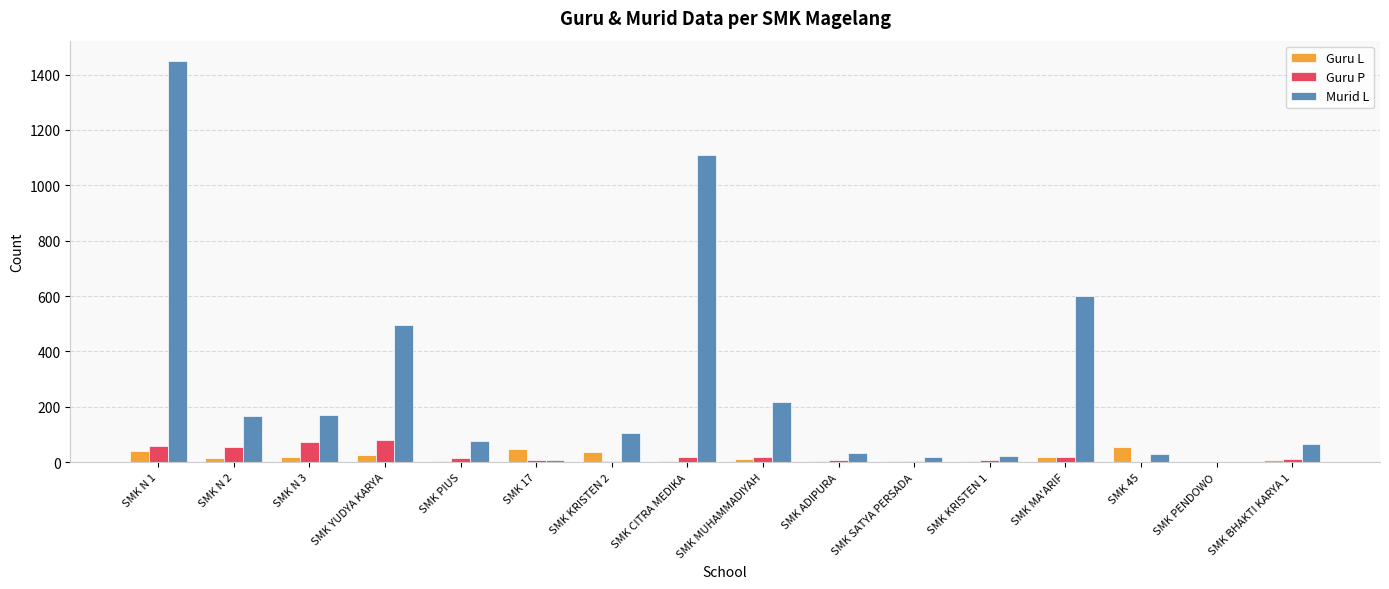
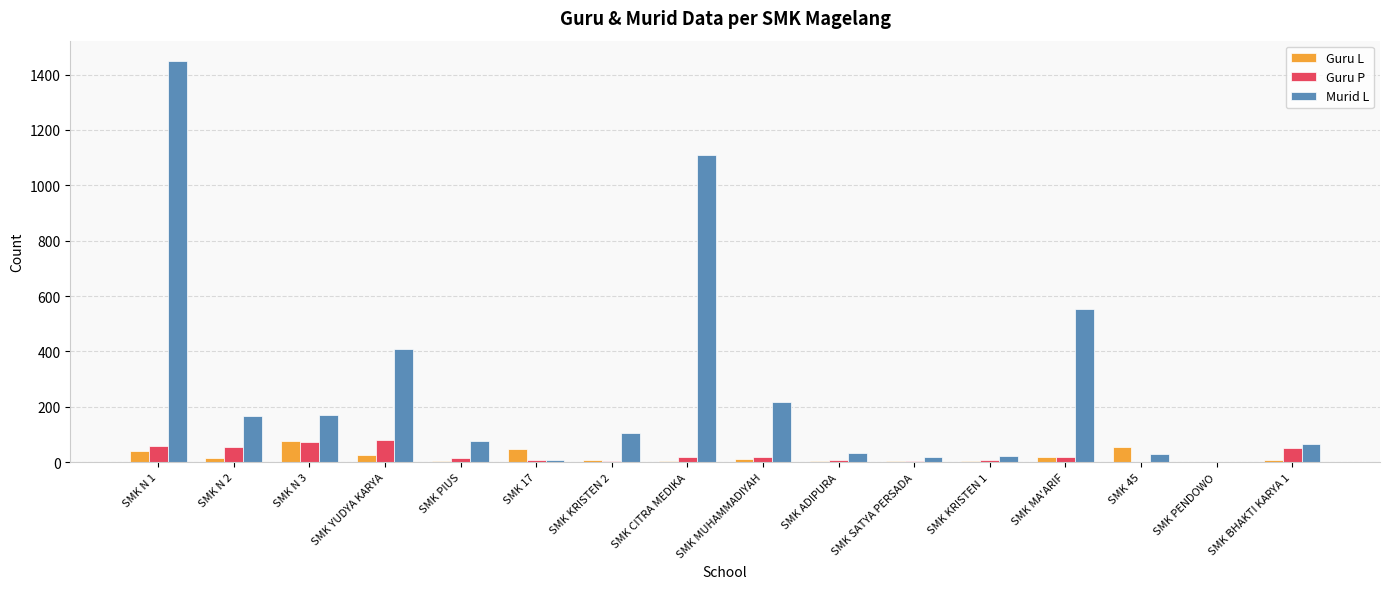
Guru L, SMK N 3: 20 -> 80
Murid L, SMK YUDYA KARYA: 500 -> 410
Guru L, SMK KRISTEN 2: 40 -> 10
Murid L, SMK MA'ARIF: 600 -> 550
Guru P, SMK BHAKTI KARYA 1: 10 -> 50
